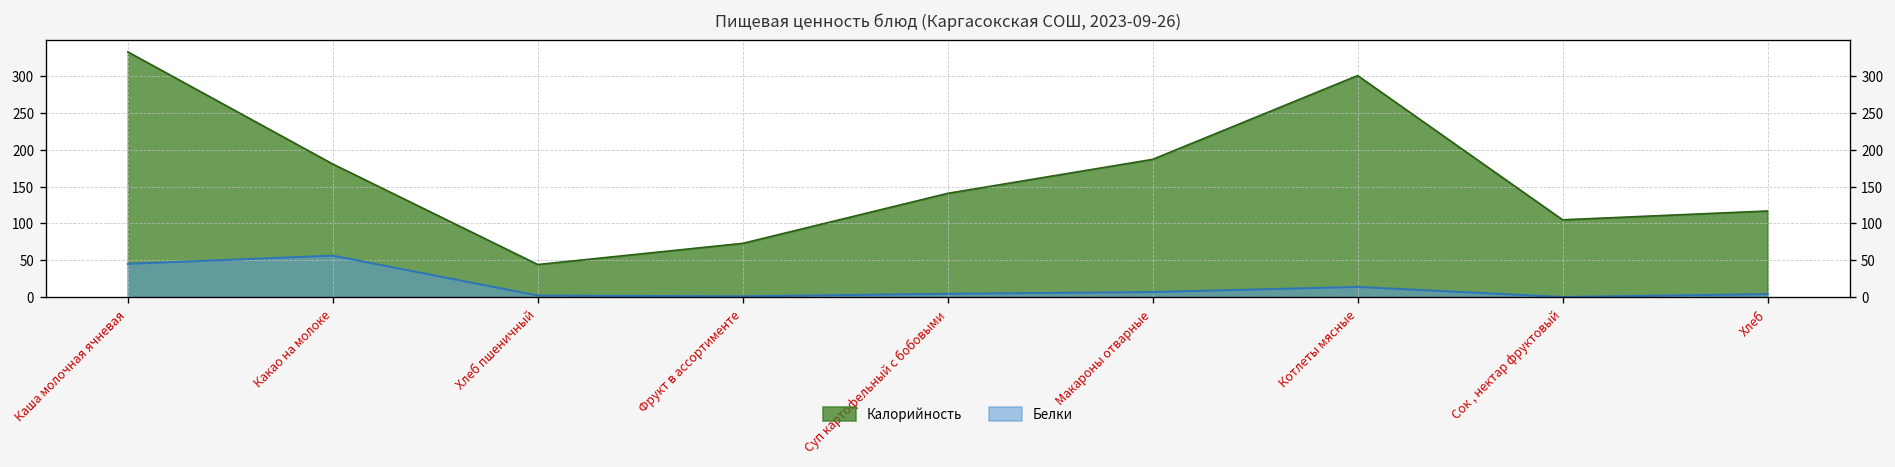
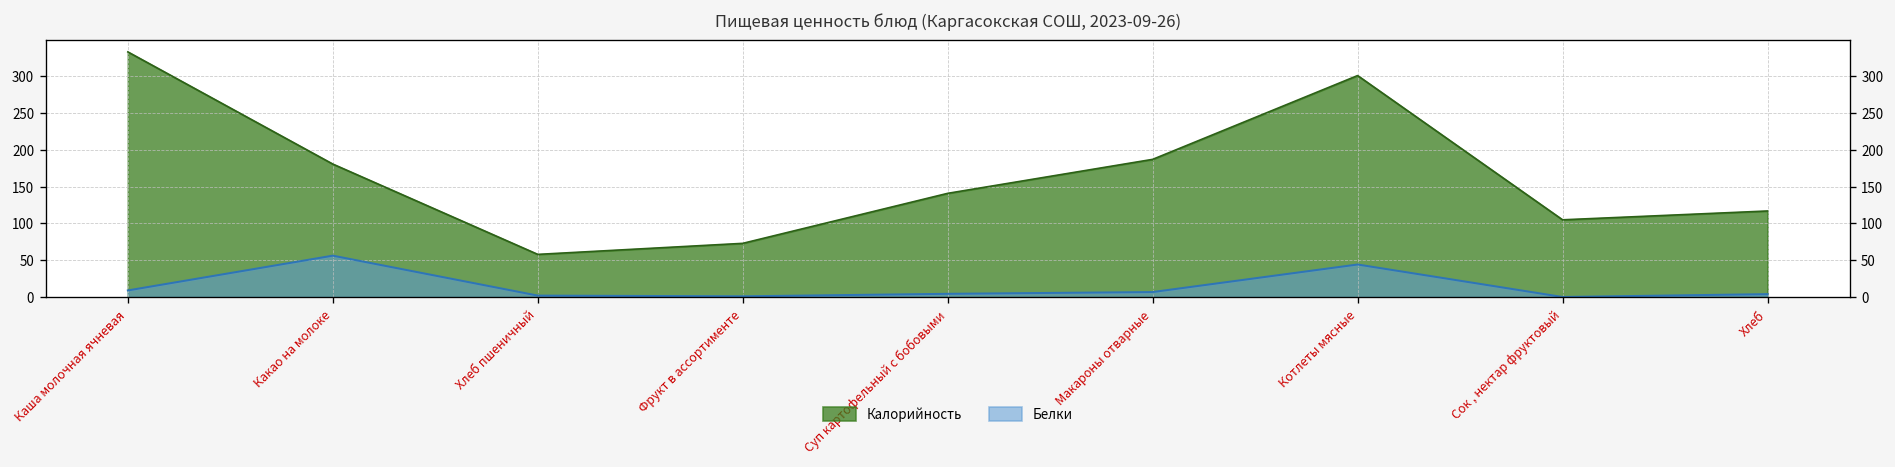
Белки, Каша молочная ячневая: 50 -> 10
Калорийность, Хлеб пшеничный: 40 -> 60
Белки, Котлеты мясные: 10 -> 40
